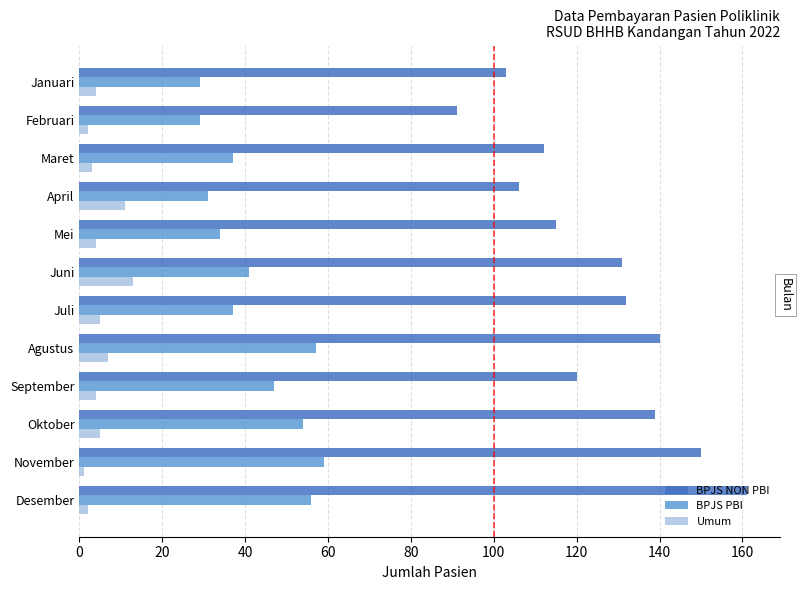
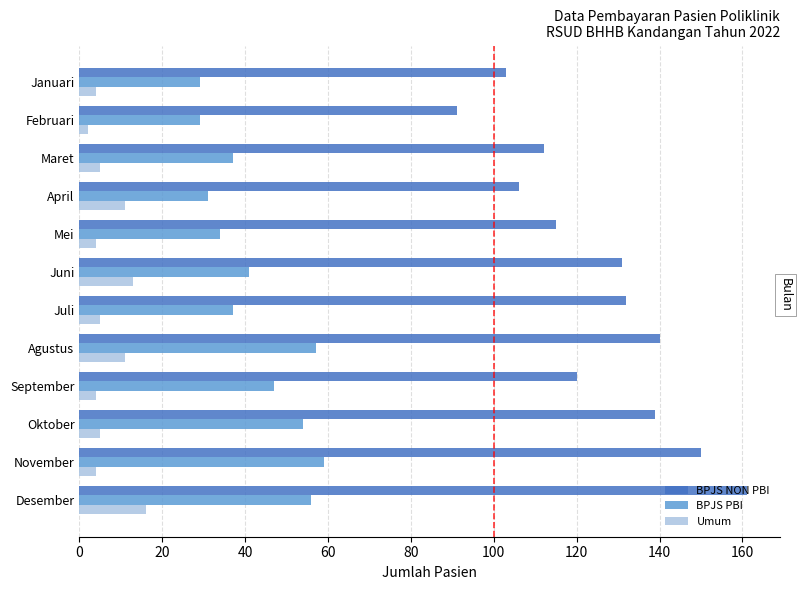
Umum, Maret: 3 -> 5
Umum, Agustus: 7 -> 11
Umum, November: 1 -> 4
Umum, Desember: 2 -> 16
